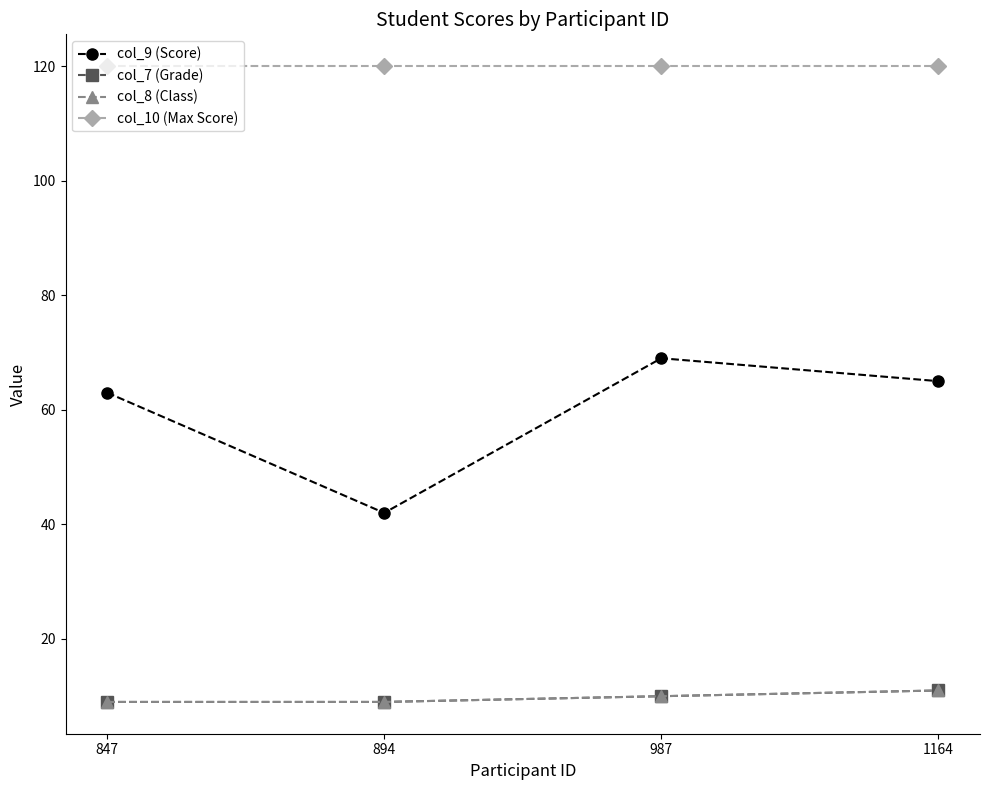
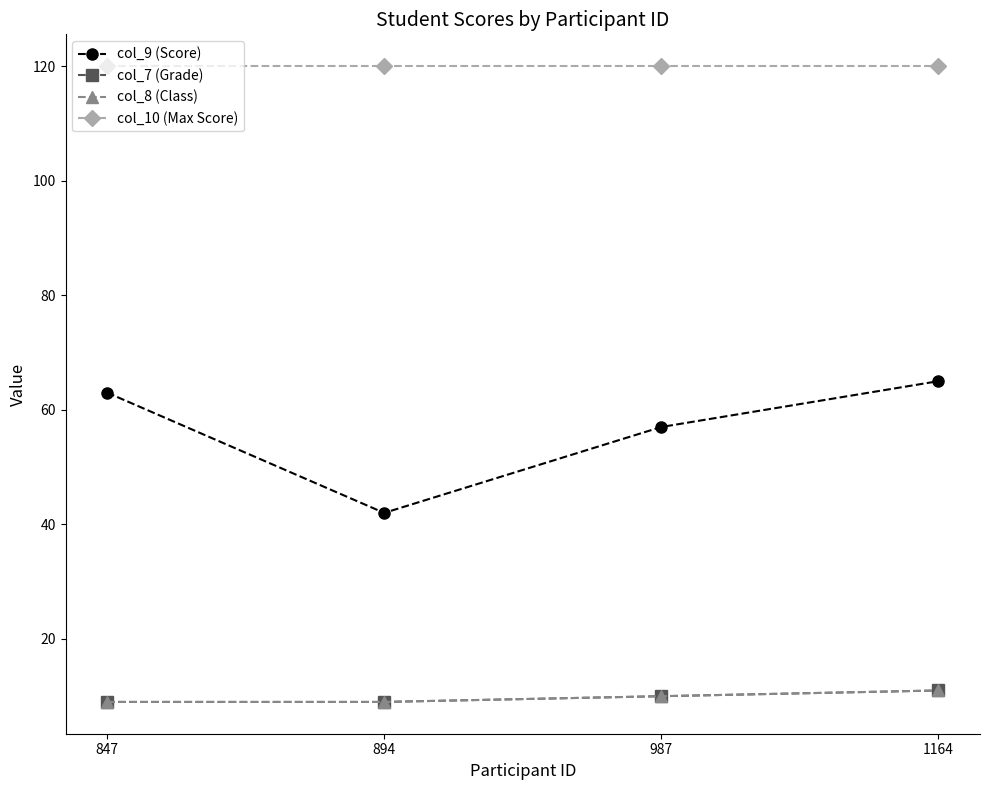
col_9 (Score), 987: 69 -> 57
